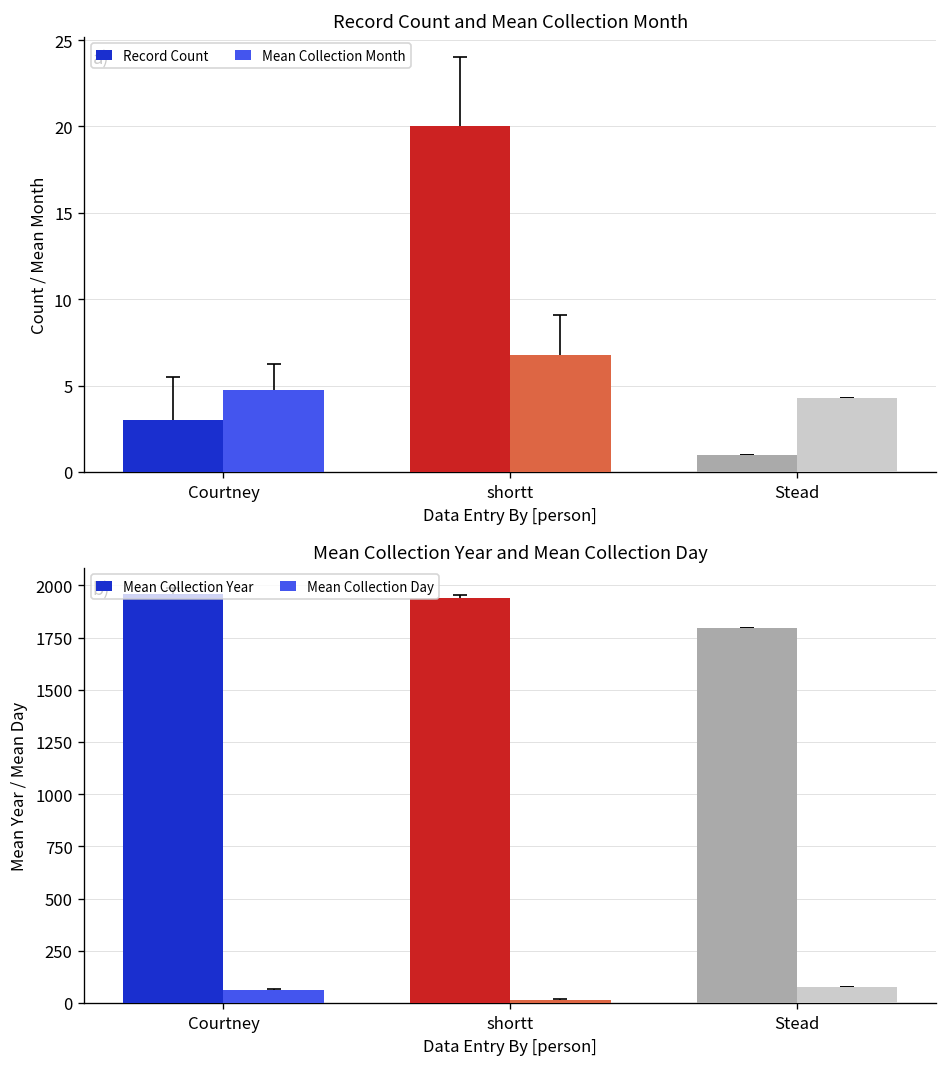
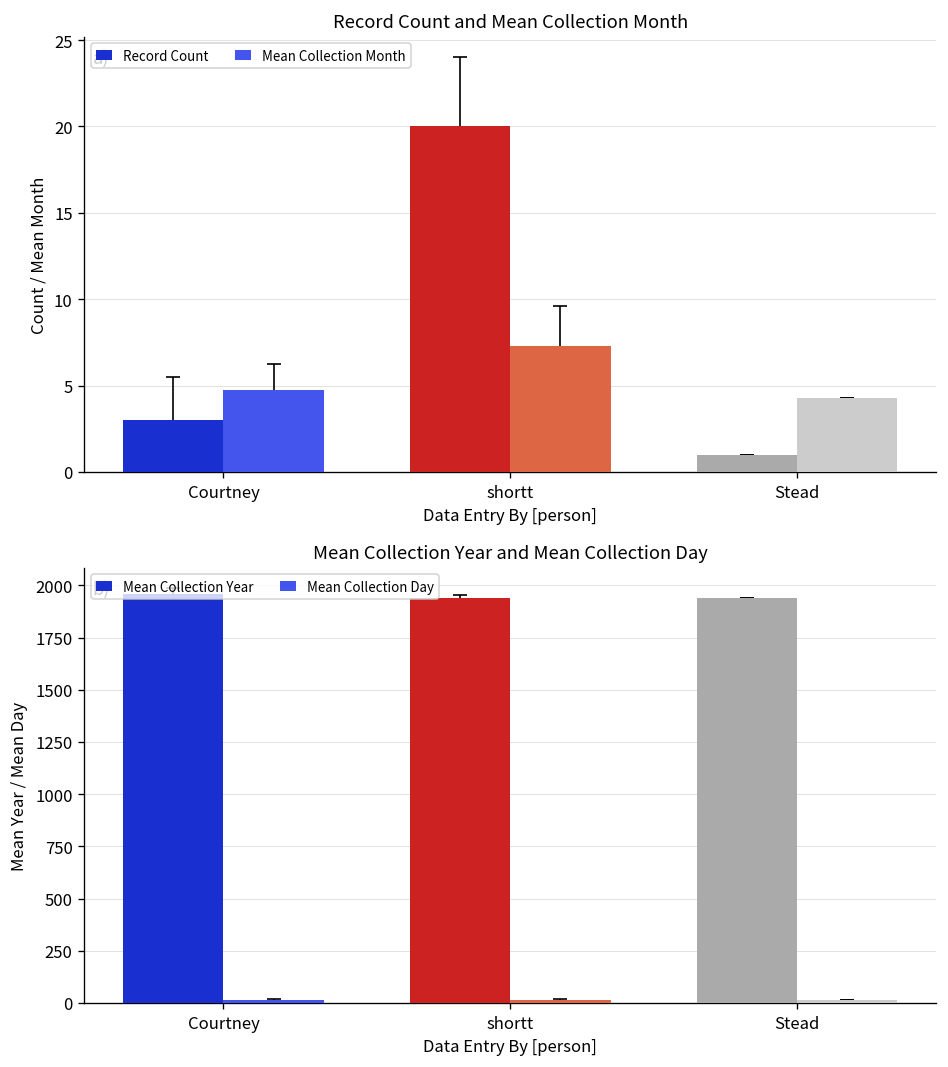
Record Count and Mean Collection Month, Mean Collection Month, shortt: 6.8 -> 7.3
Mean Collection Year and Mean Collection Day, Mean Collection Day, Courtney: 60 -> 10
Mean Collection Year and Mean Collection Day, Mean Collection Year, Stead: 1800 -> 1940
Mean Collection Year and Mean Collection Day, Mean Collection Day, Stead: 80 -> 10
